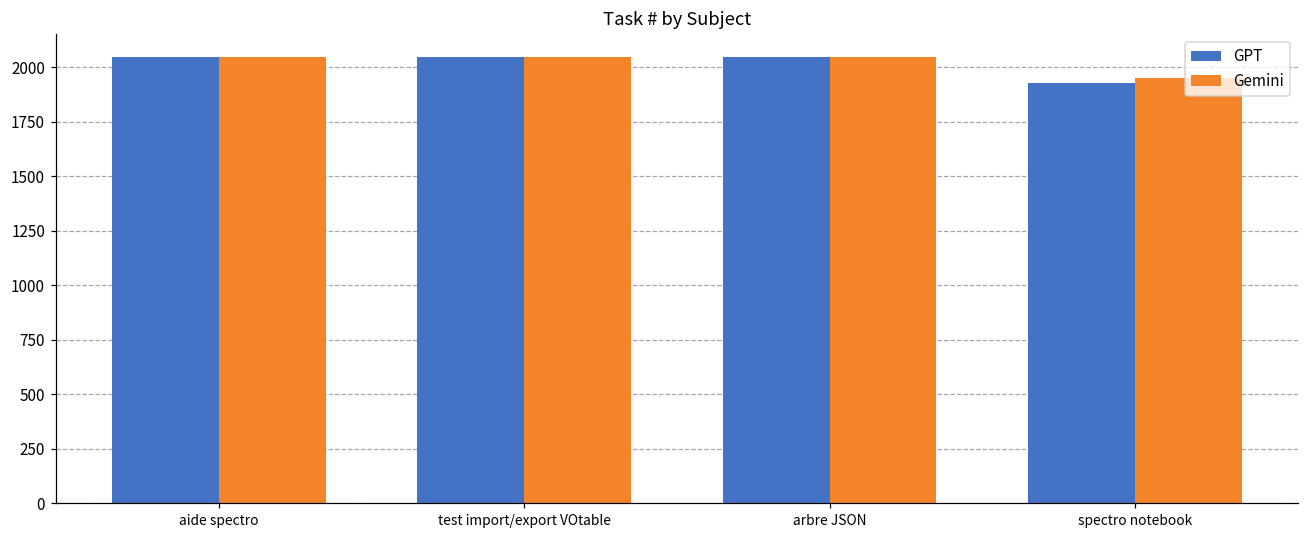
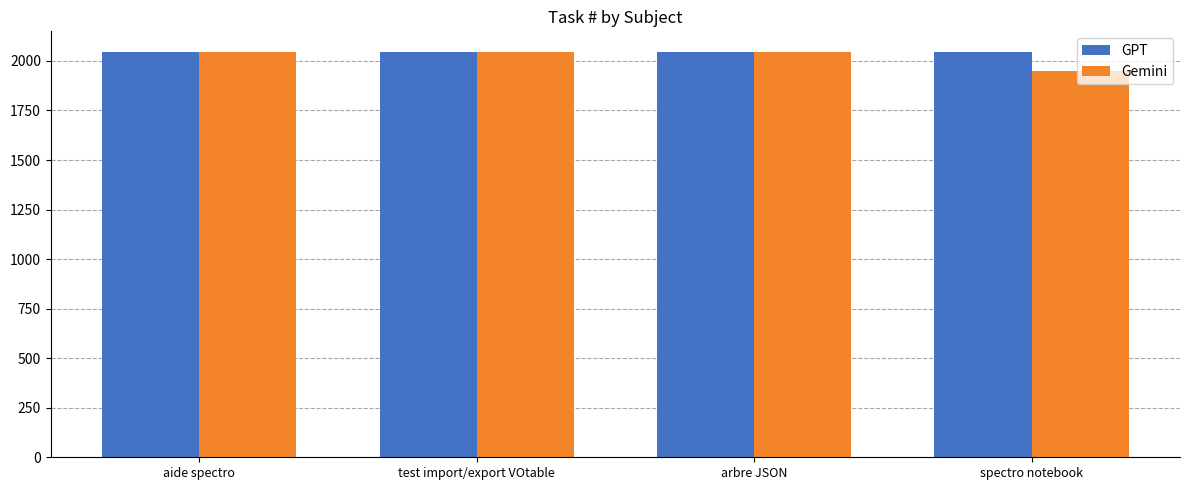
GPT, spectro notebook: 1930 -> 2040
